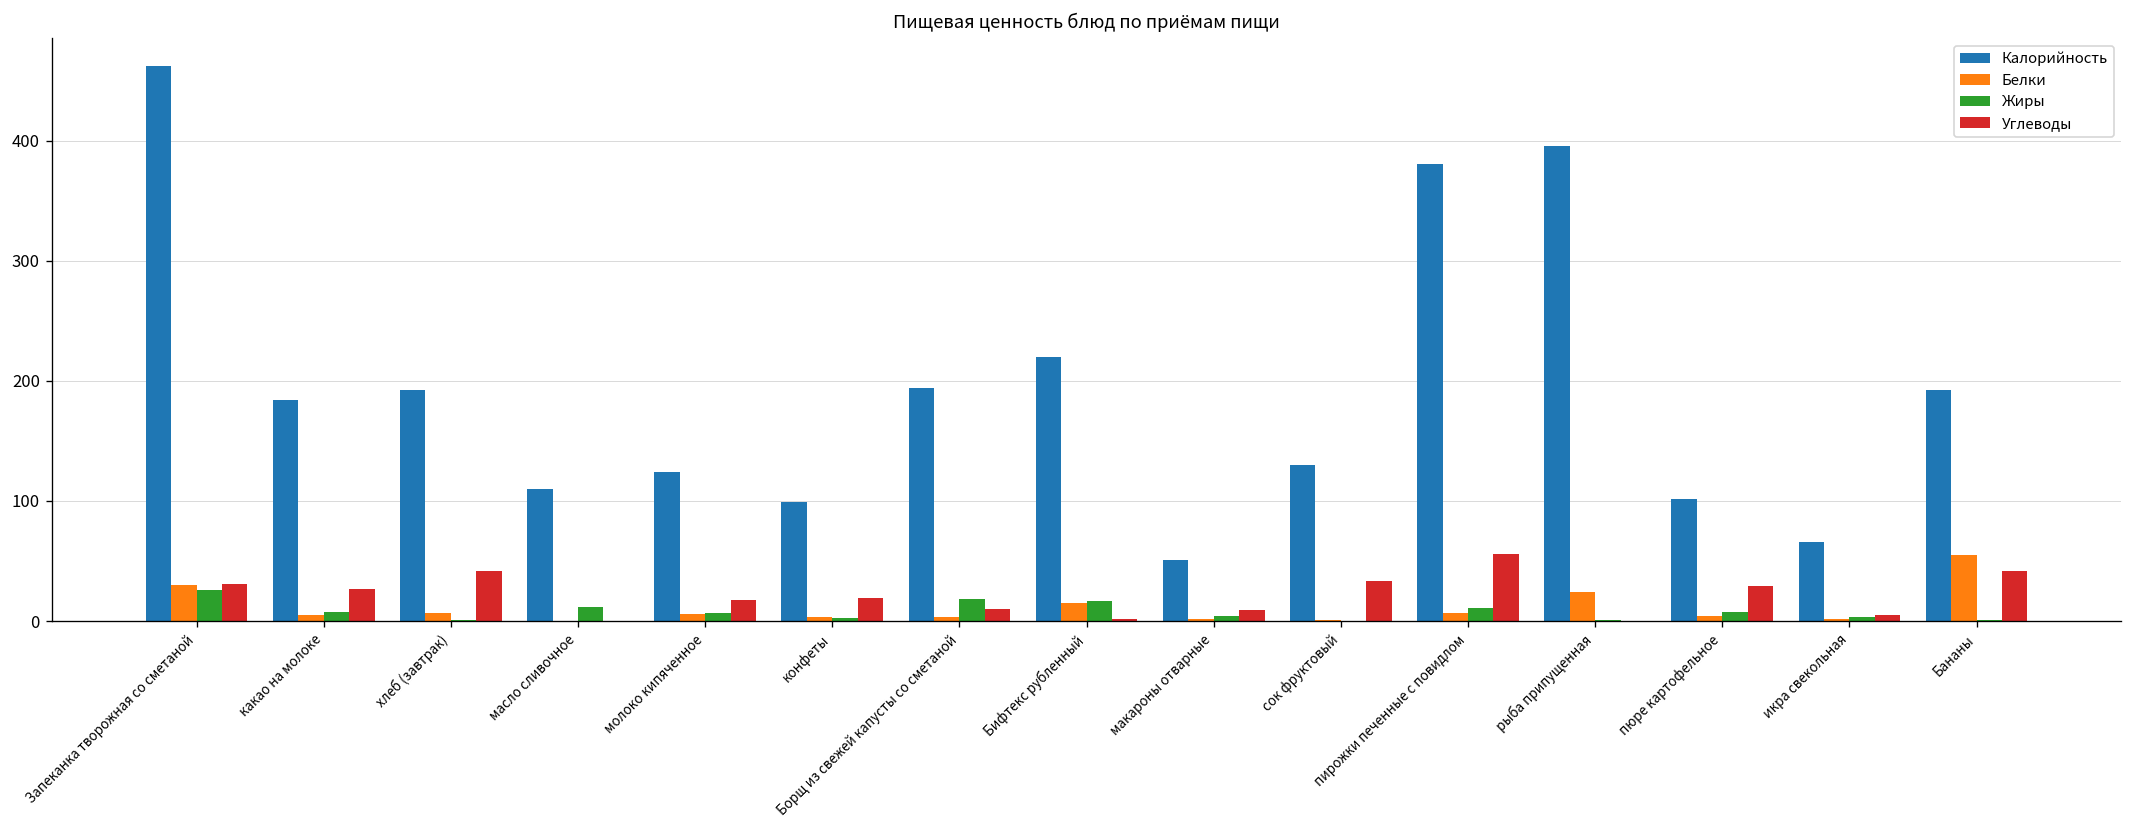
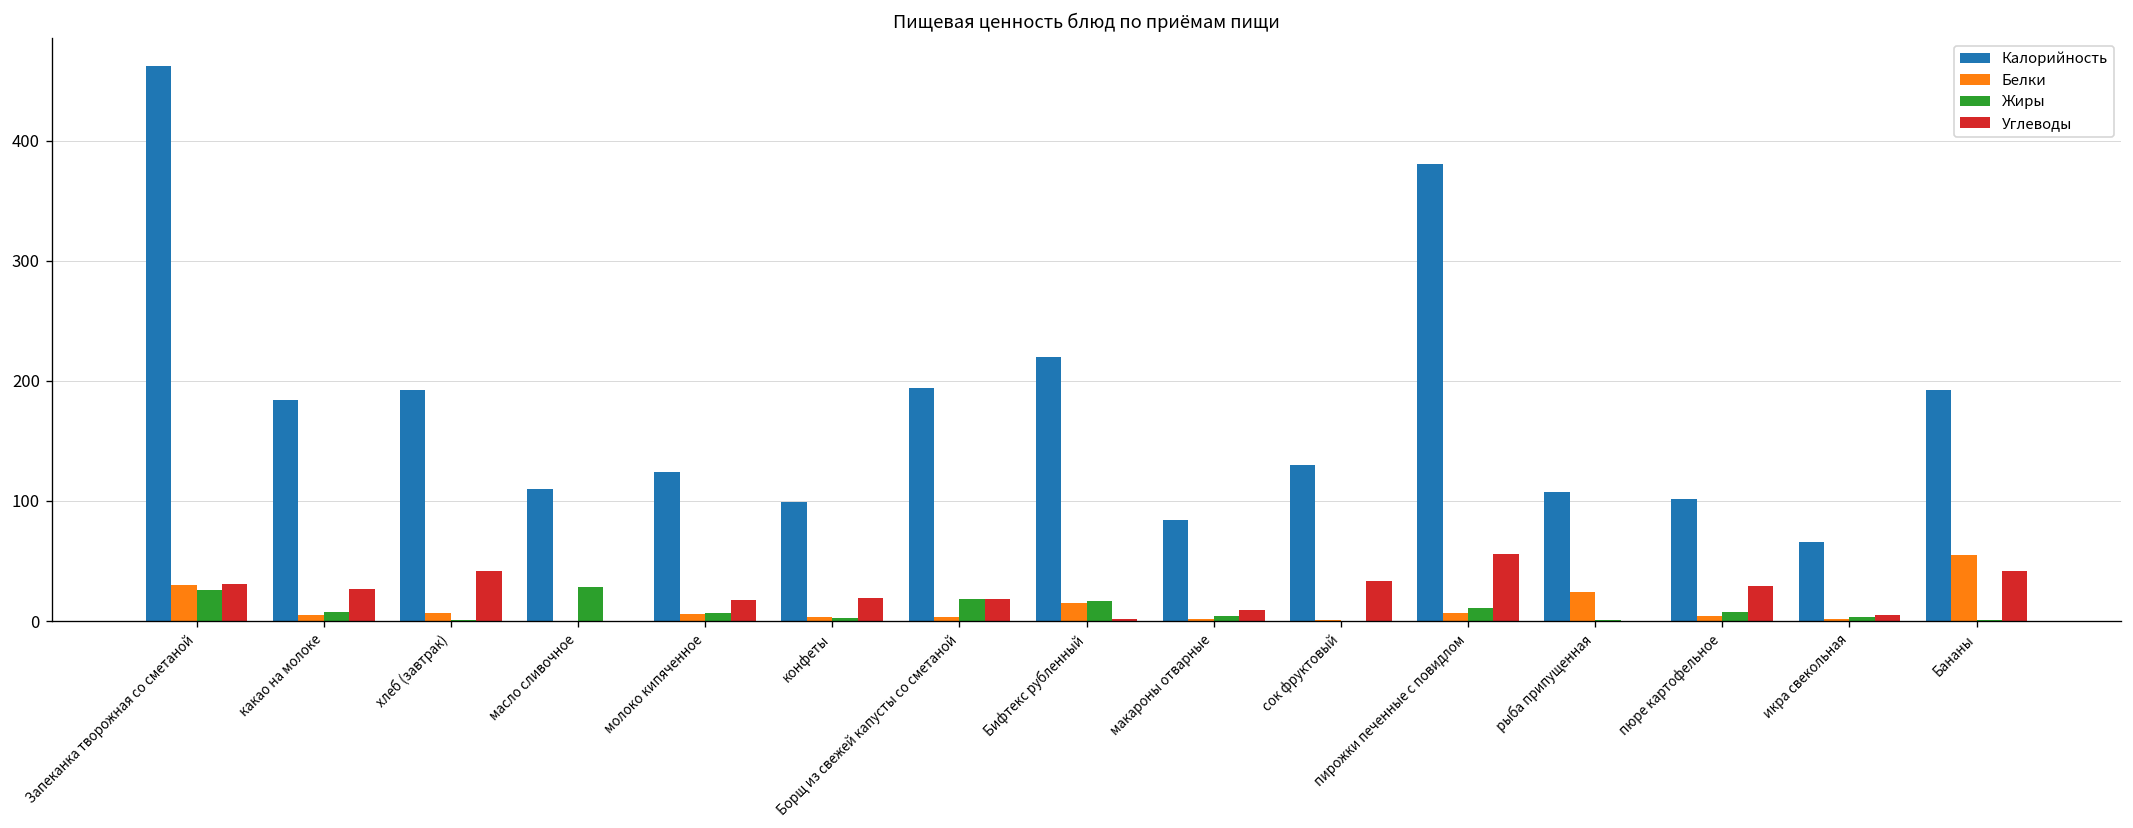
Жиры, масло сливочное: 12 -> 28
Углеводы, Борщ из свежей капусты со сметаной: 10 -> 19
Калорийность, макароны отварные: 51 -> 84
Калорийность, рыба припущенная: 396 -> 107
